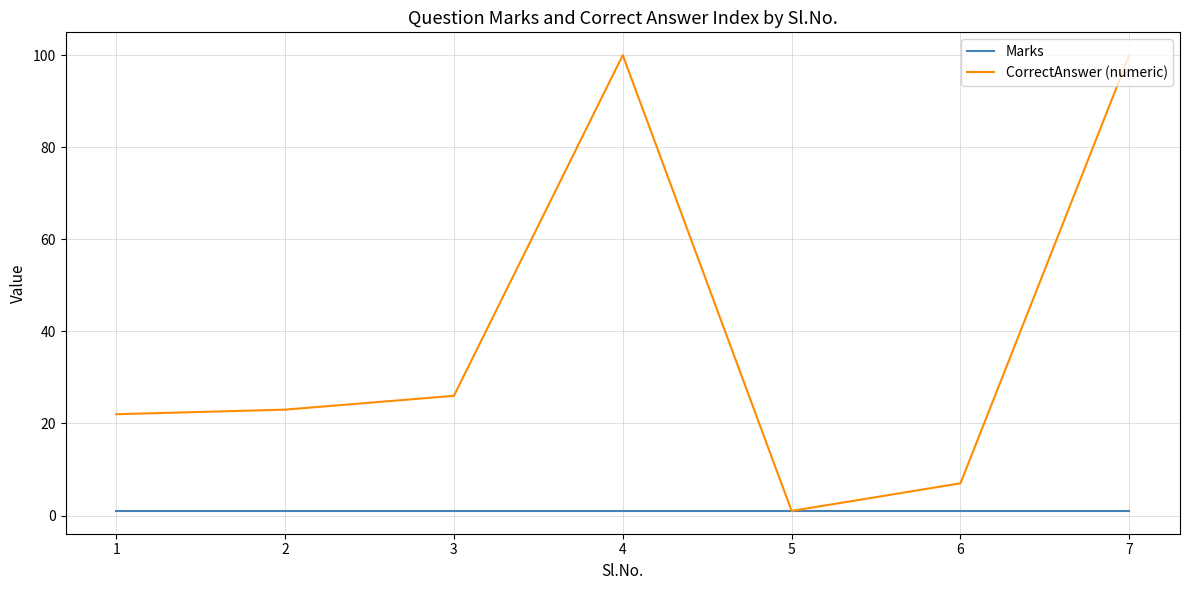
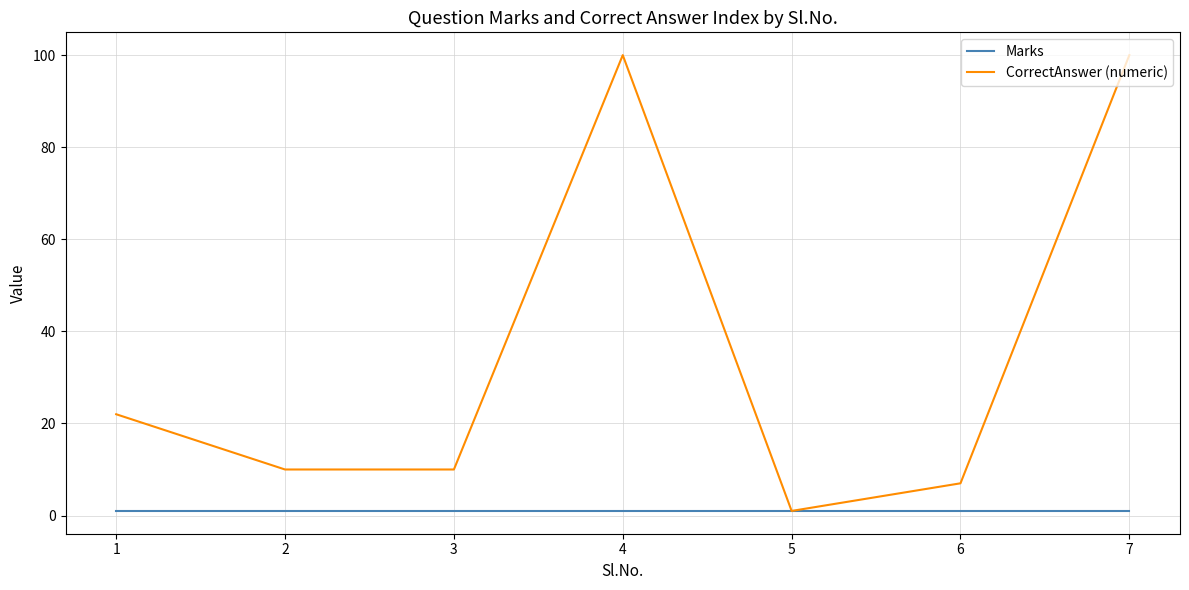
CorrectAnswer (numeric), 2: 23 -> 10
CorrectAnswer (numeric), 3: 26 -> 10
